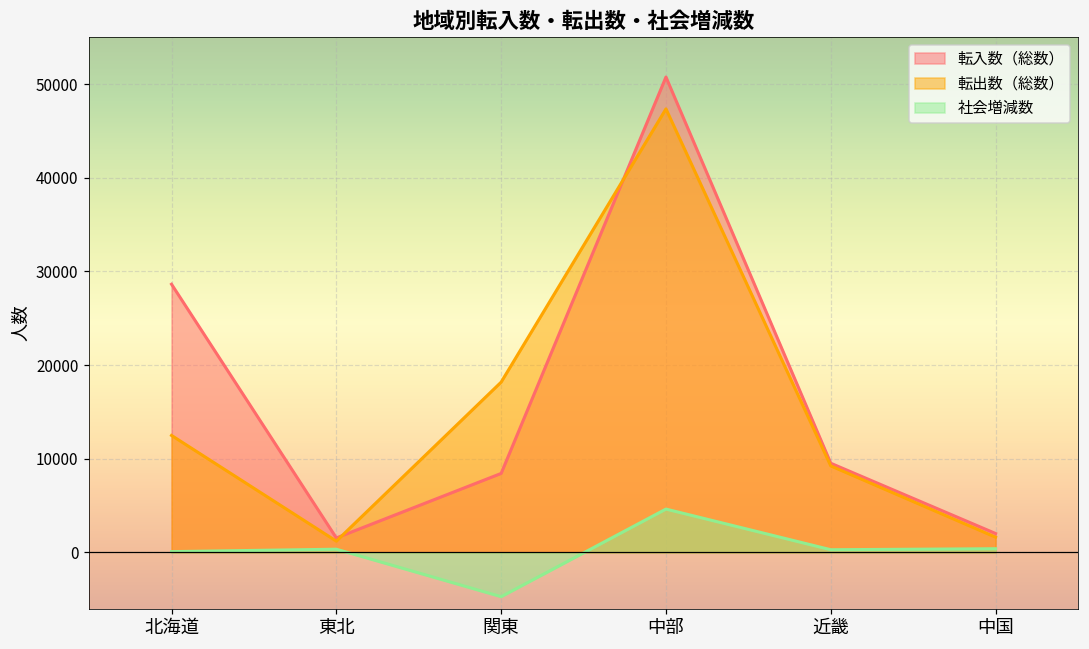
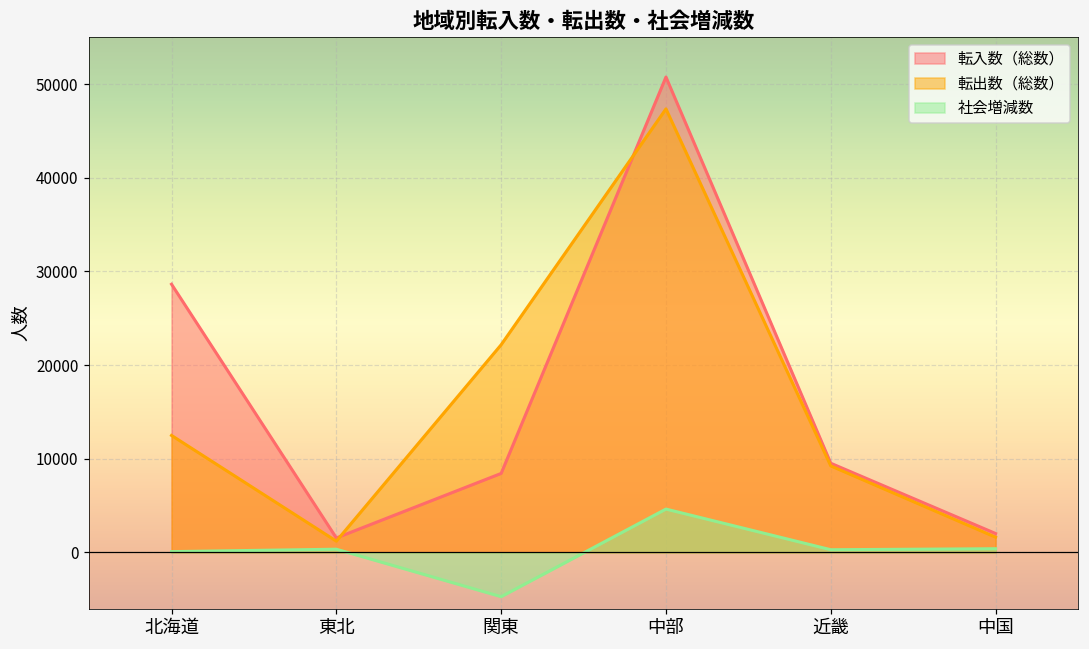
転出数（総数）, 関東: 18000 -> 22000
